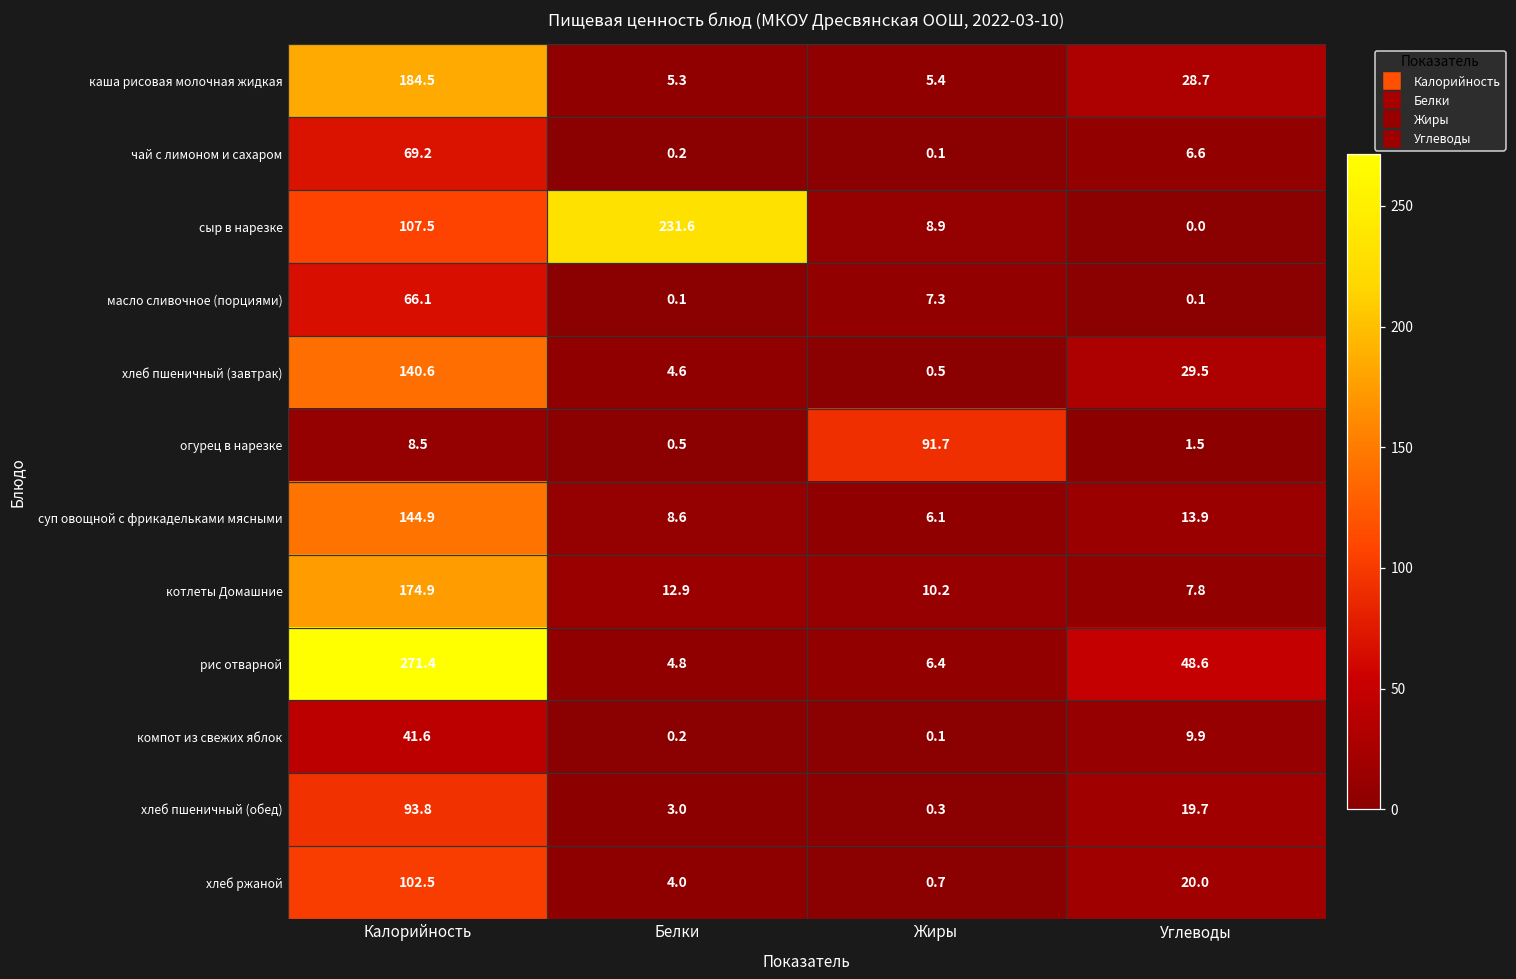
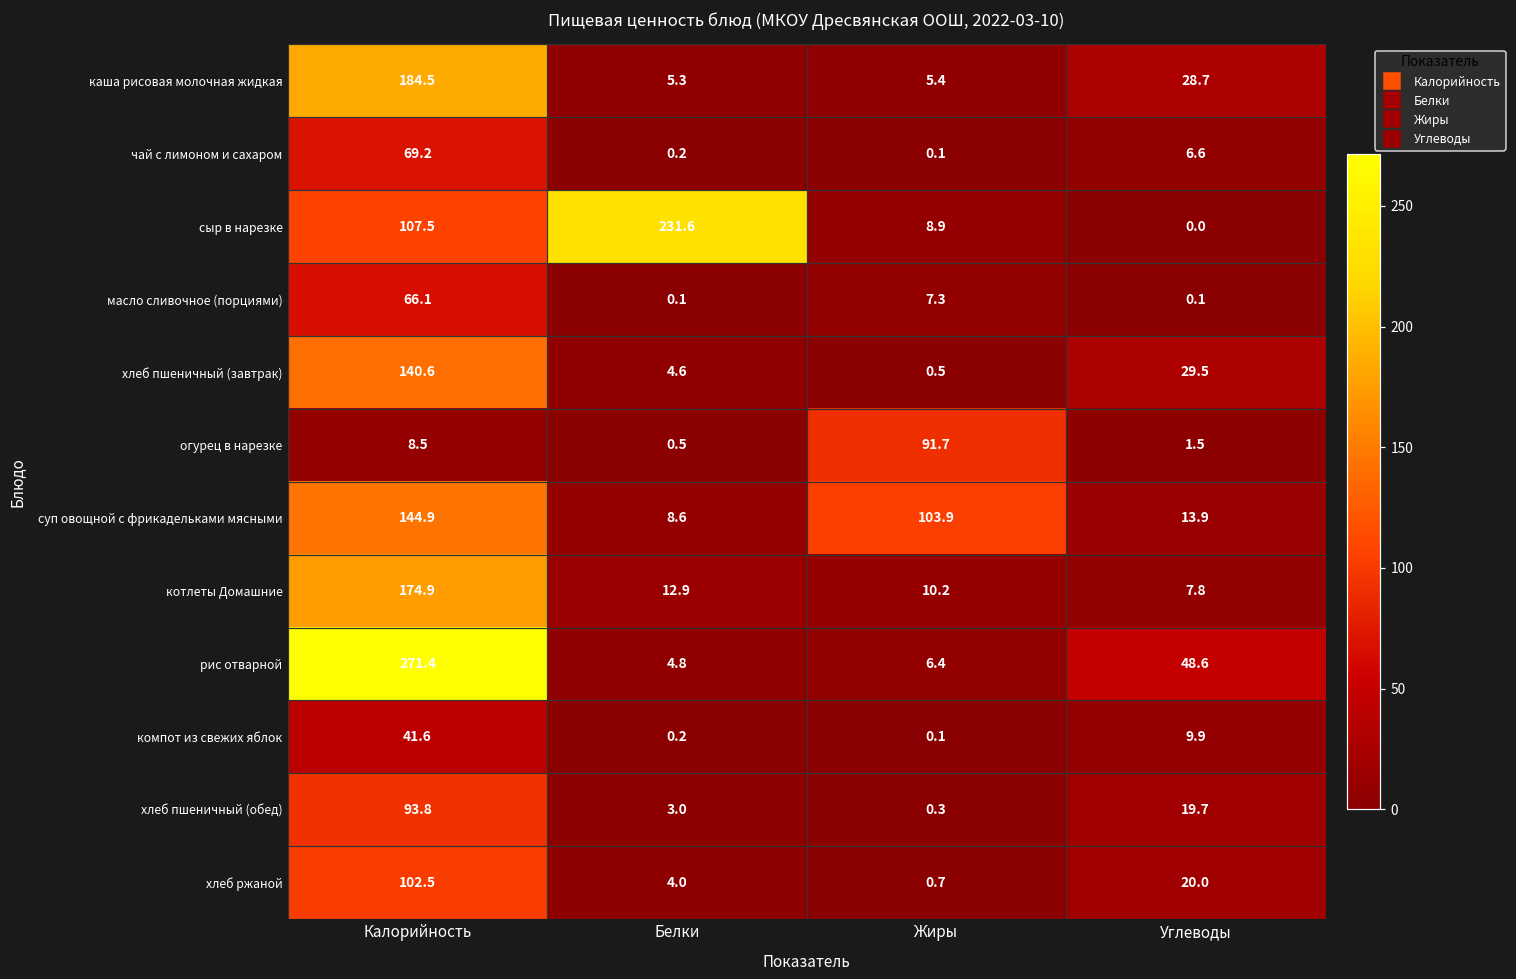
суп овощной с фрикадельками мясными, Жиры: 6.1 -> 103.9
